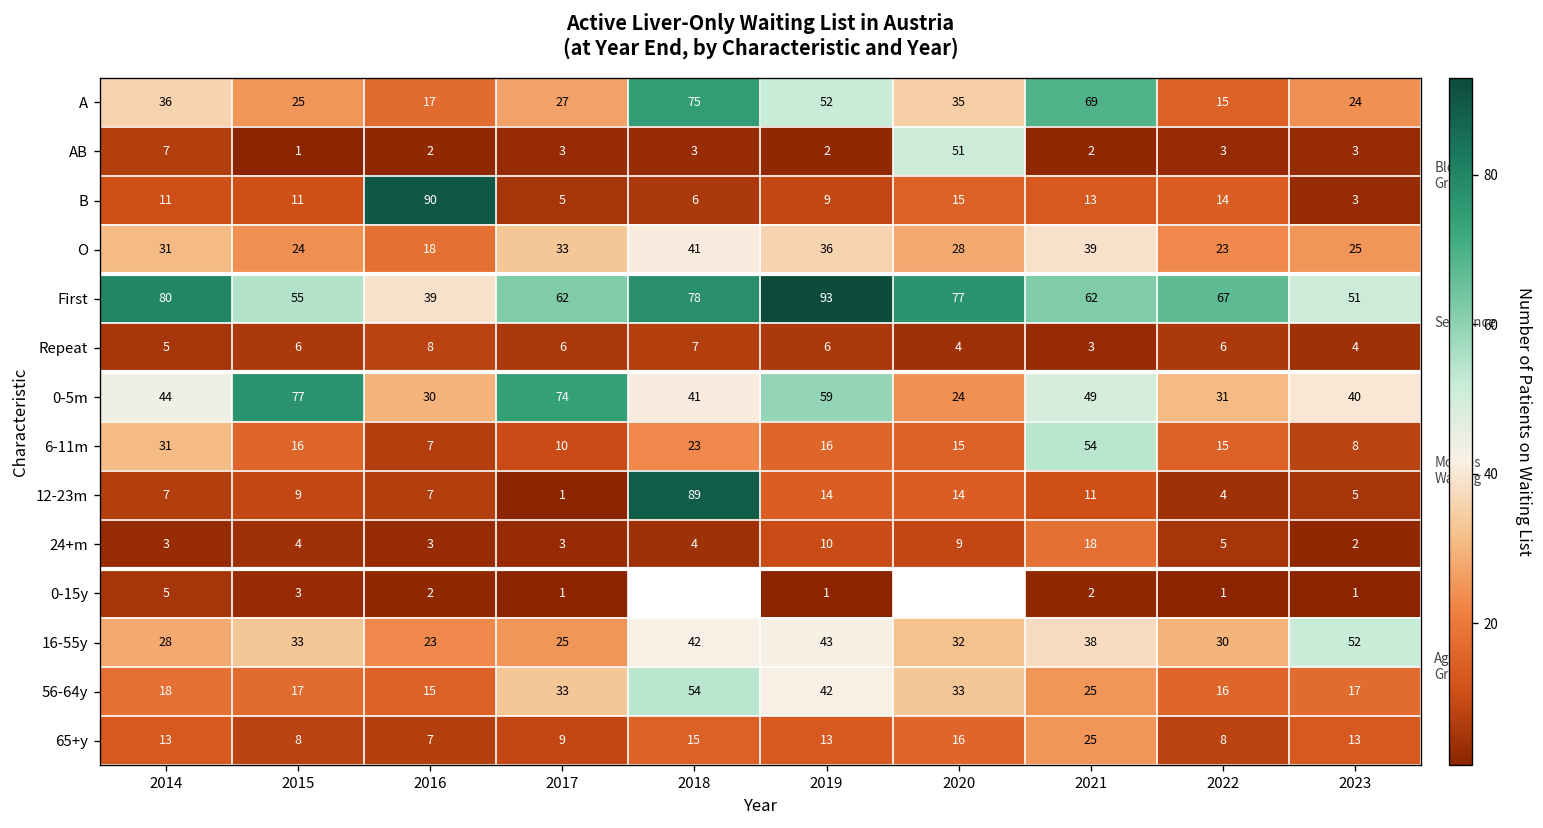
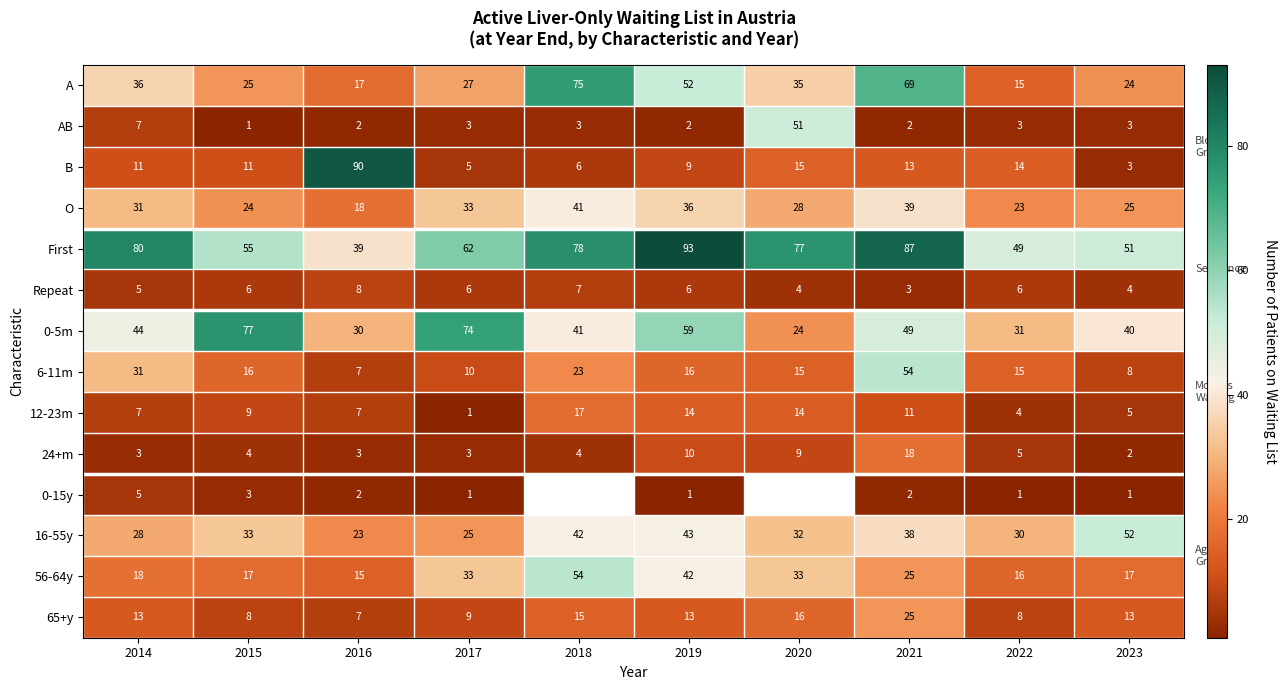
First, 2021: 62 -> 87
First, 2022: 67 -> 49
12-23m, 2018: 89 -> 17
